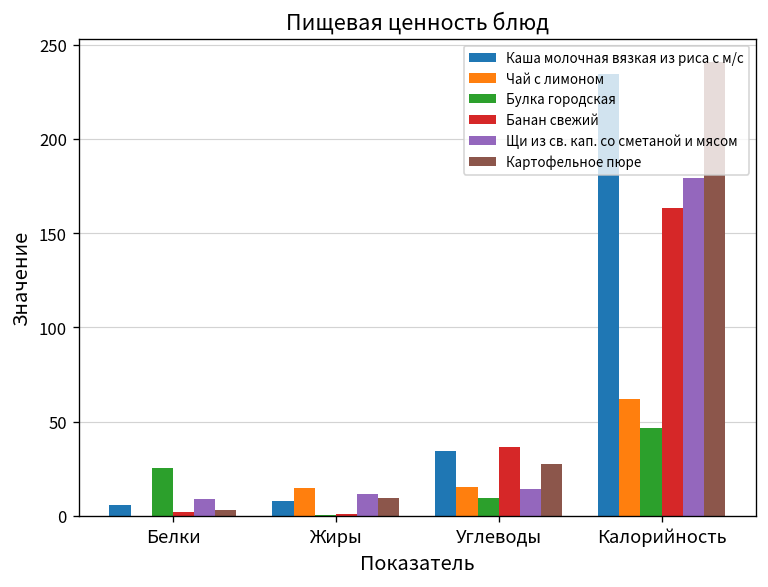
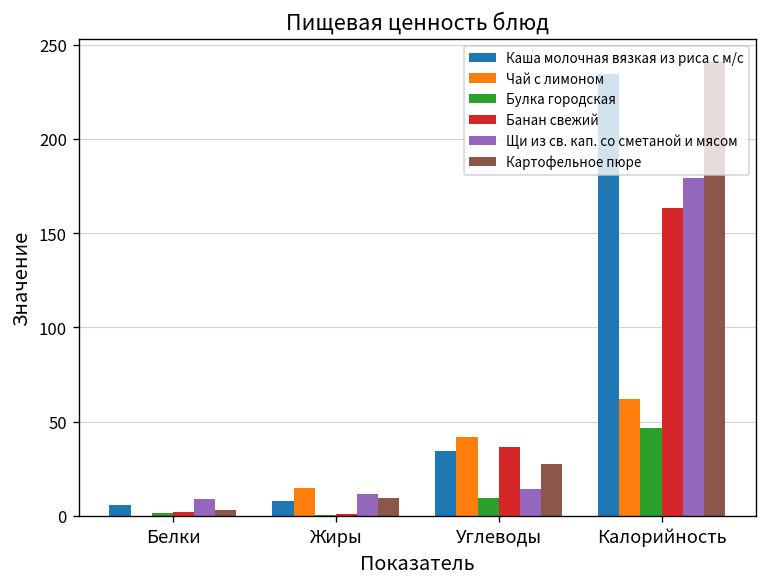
Булка городская, Белки: 26 -> 2
Чай с лимоном, Углеводы: 15 -> 42
